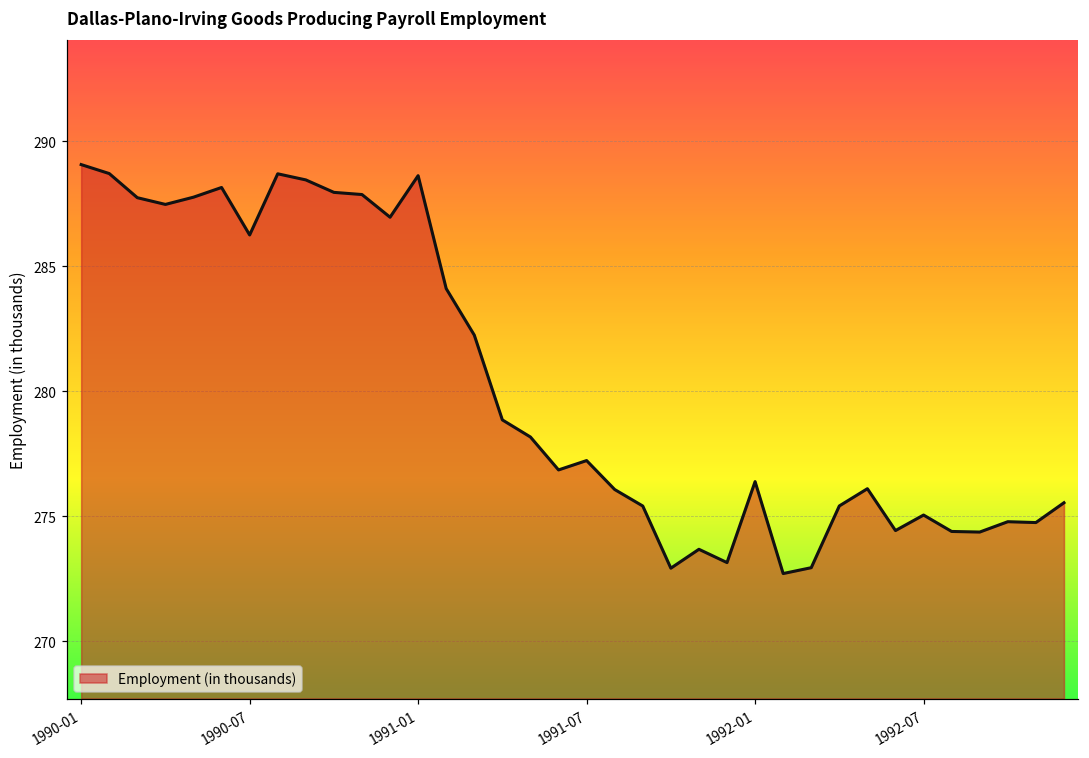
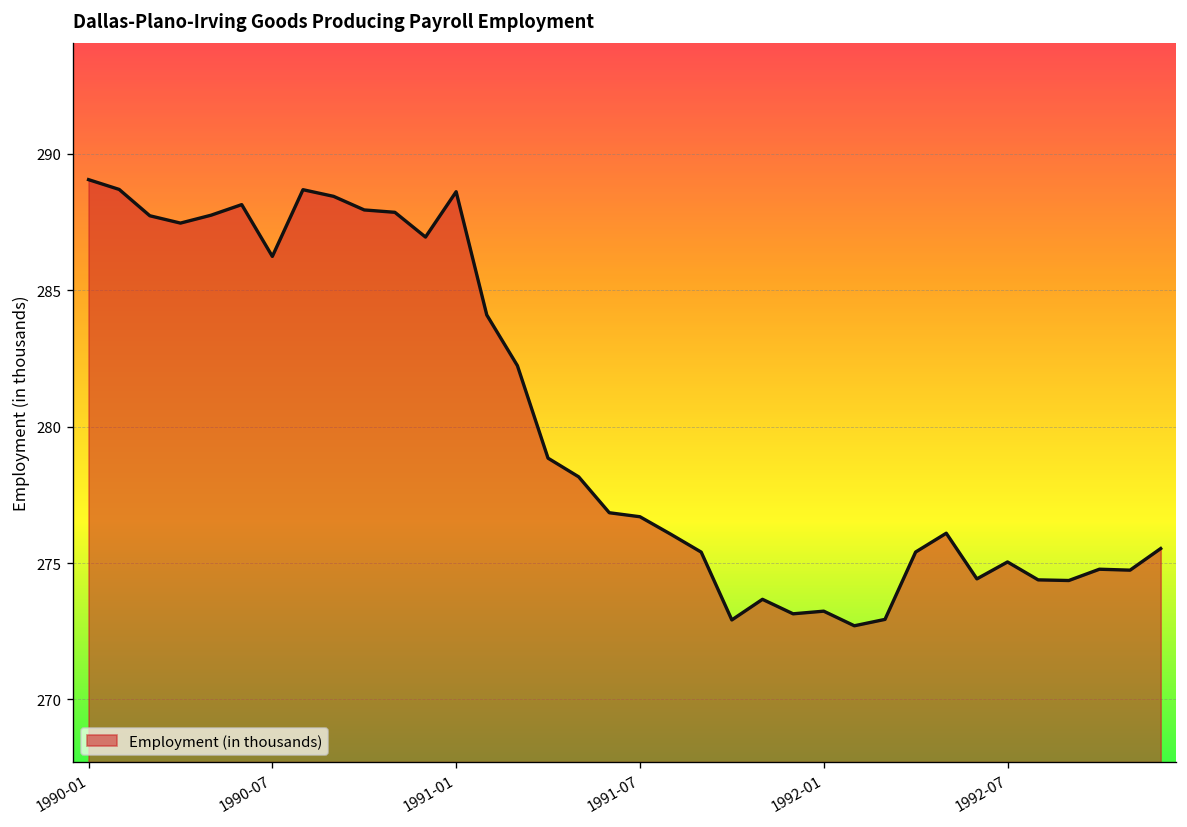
1991-07: 277.2 -> 276.7
1992-01: 276.4 -> 273.2
